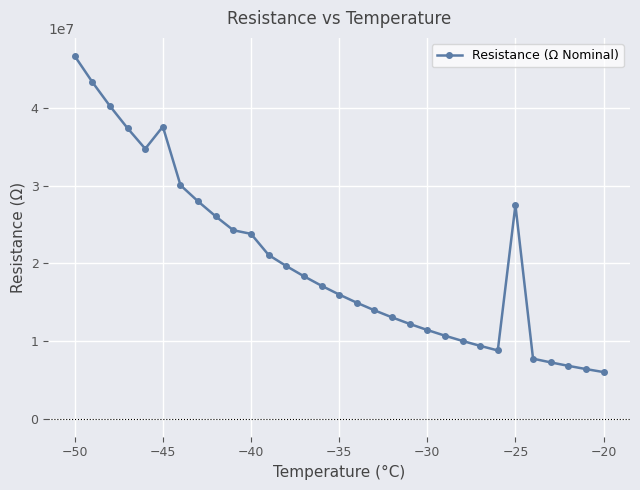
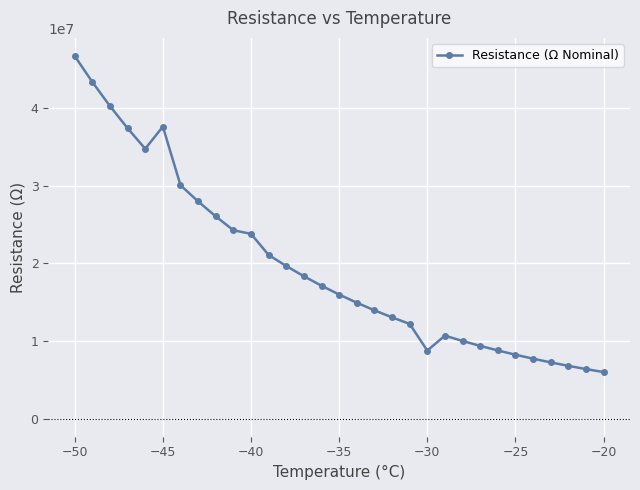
−30: 11000000 -> 9000000
−25: 28000000 -> 8000000
